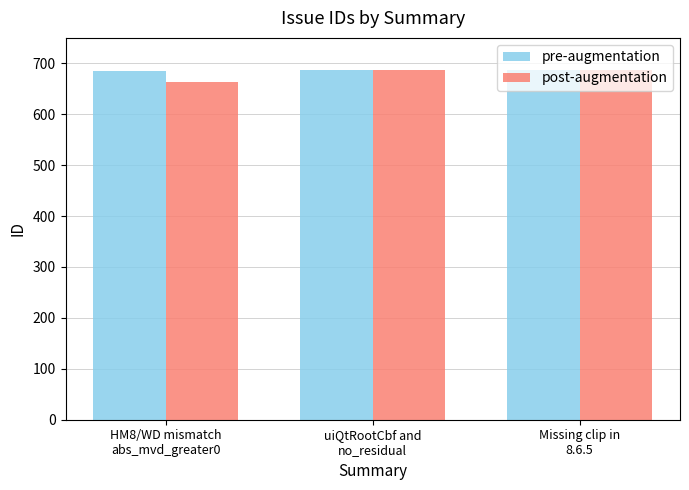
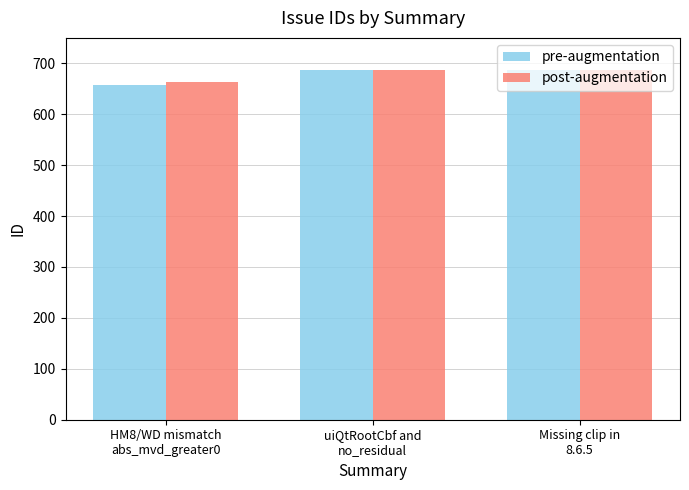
pre-augmentation, HM8/WD mismatch abs_mvd_greater0: 690 -> 660
